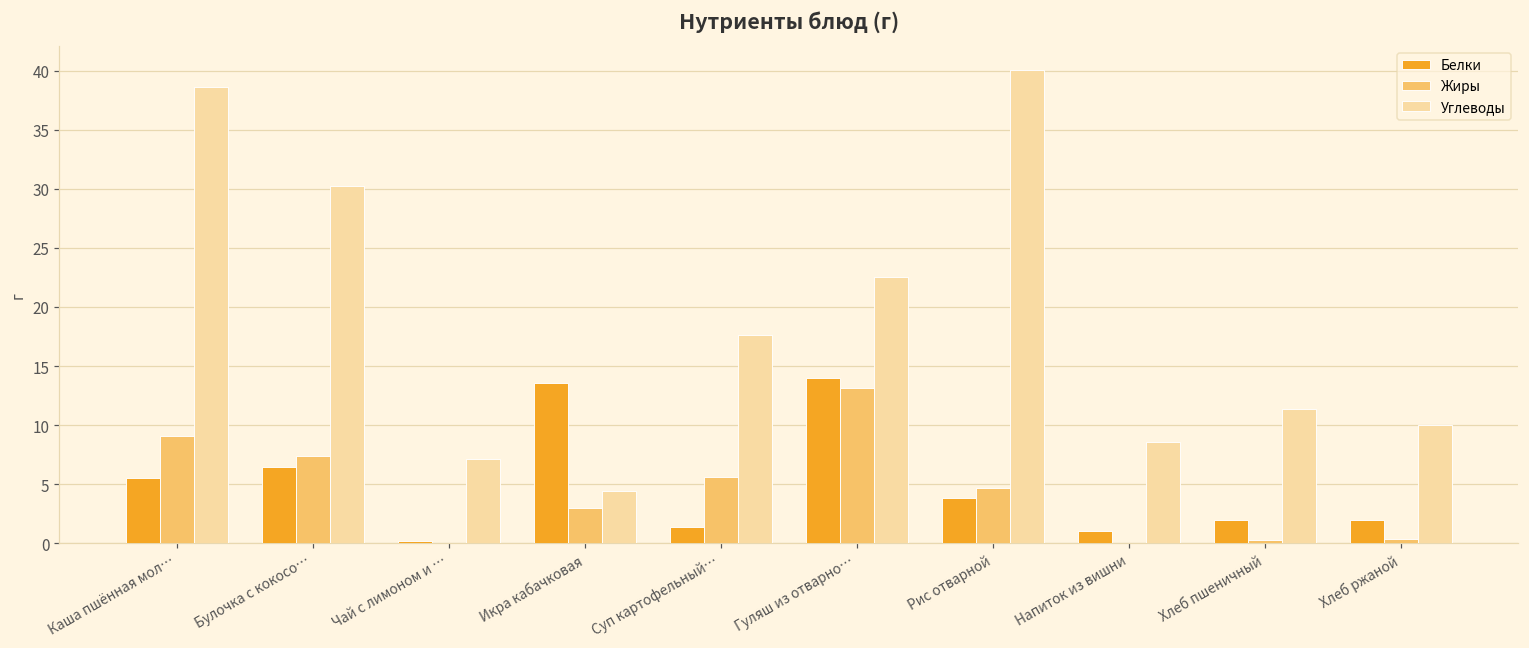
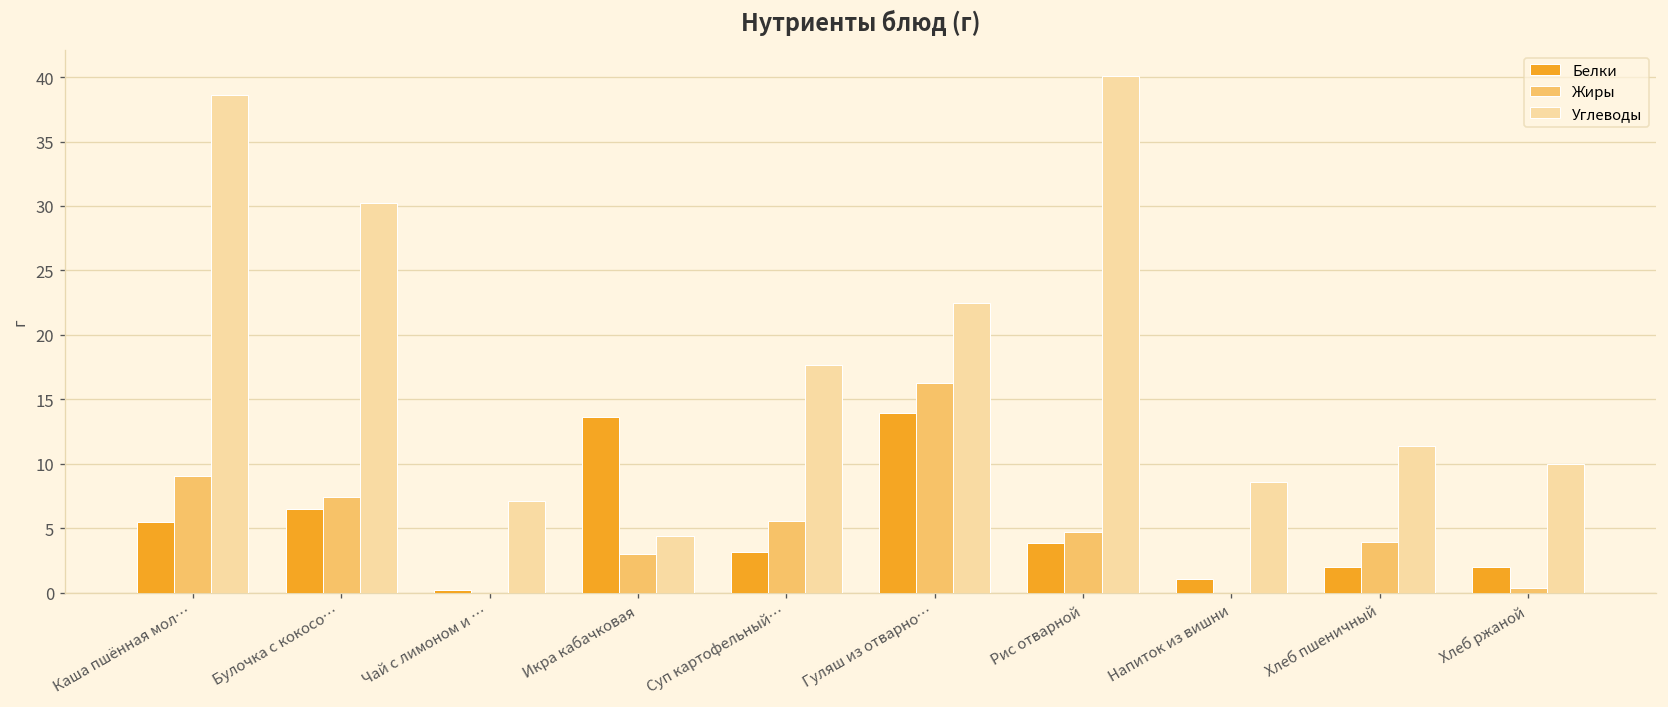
Белки, Суп картофельный…: 1.4 -> 3.2
Жиры, Гуляш из отварно…: 13.1 -> 16.3
Жиры, Хлеб пшеничный: 0.3 -> 3.9
